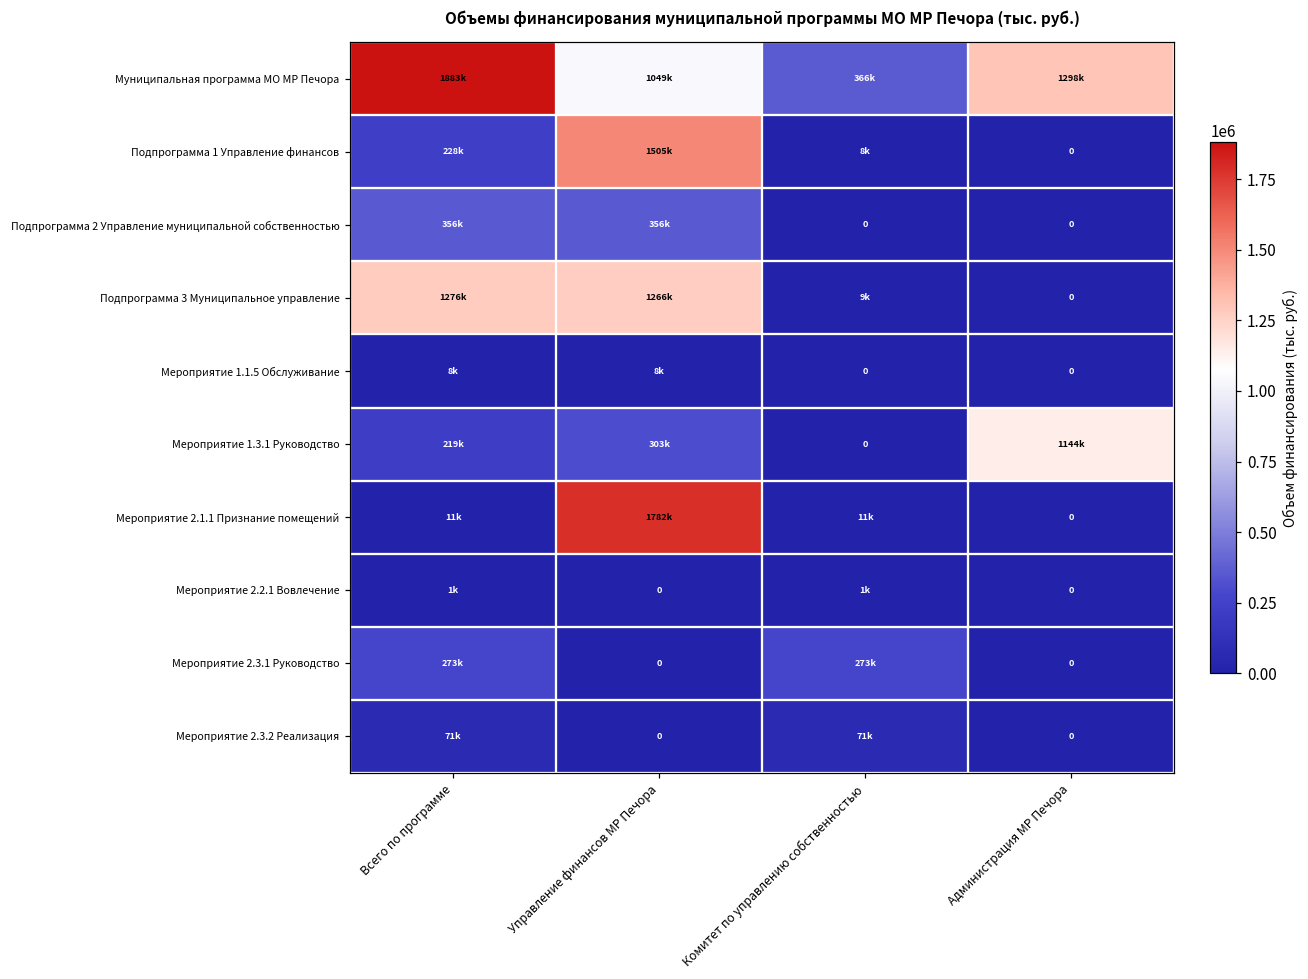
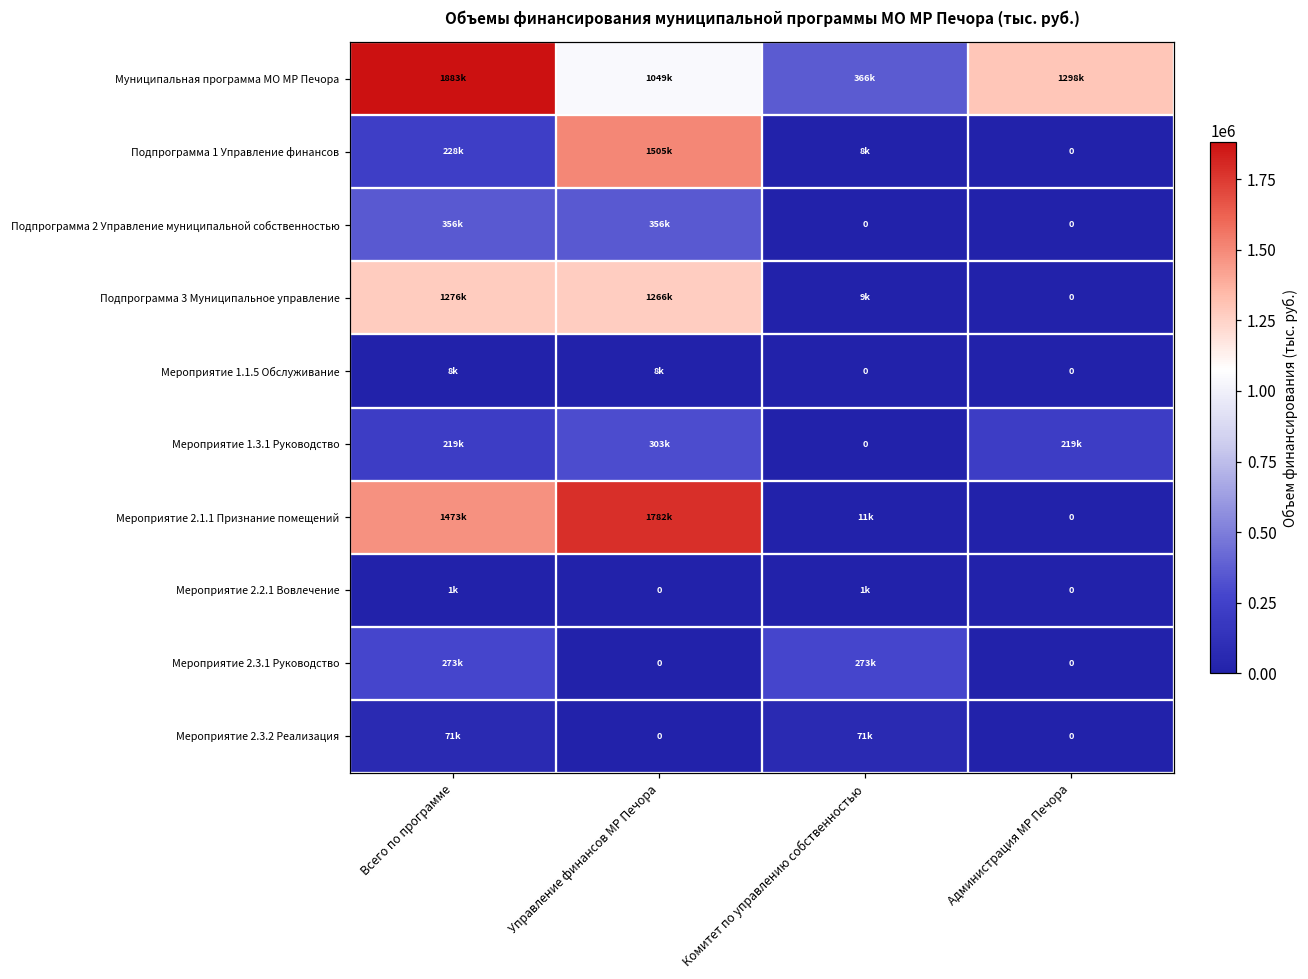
Мероприятие 1.3.1 Руководство, Администрация МР Печора: 1144k -> 219k
Мероприятие 2.1.1 Признание помещений, Всего по программе: 11k -> 1473k
